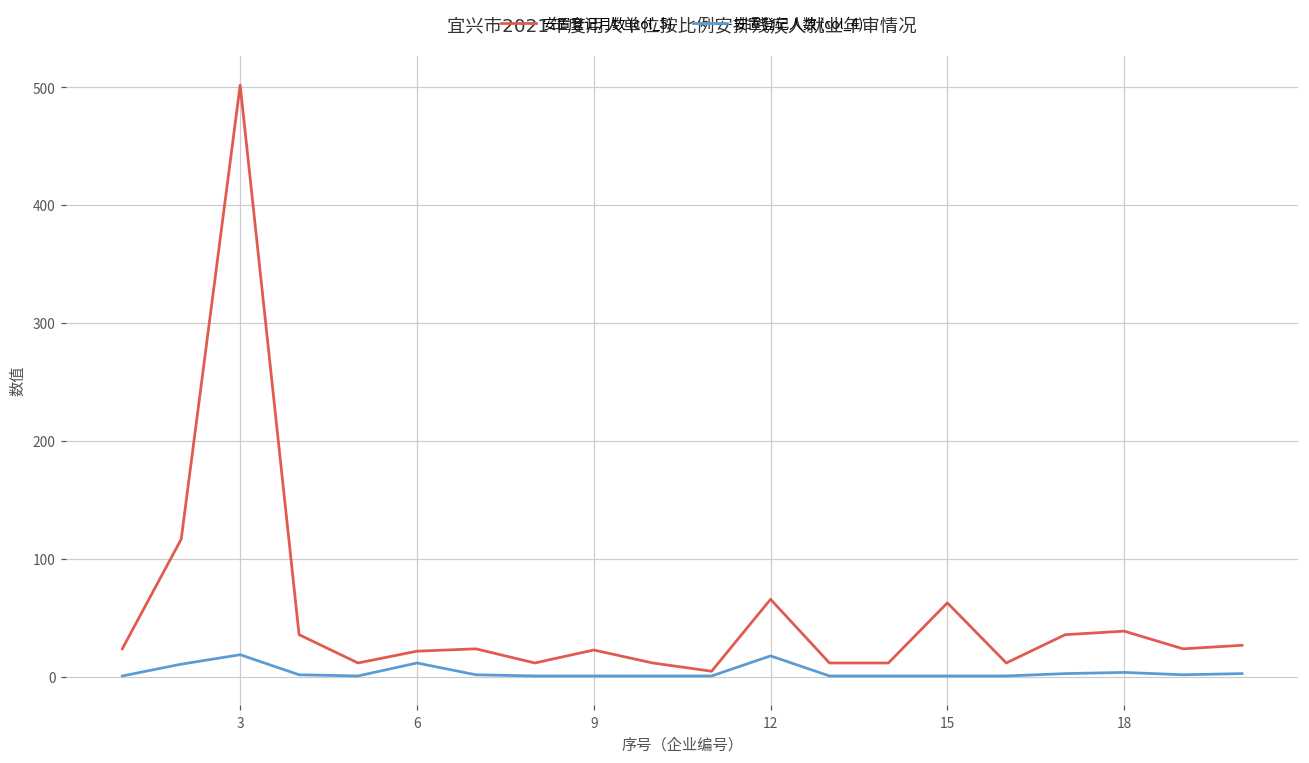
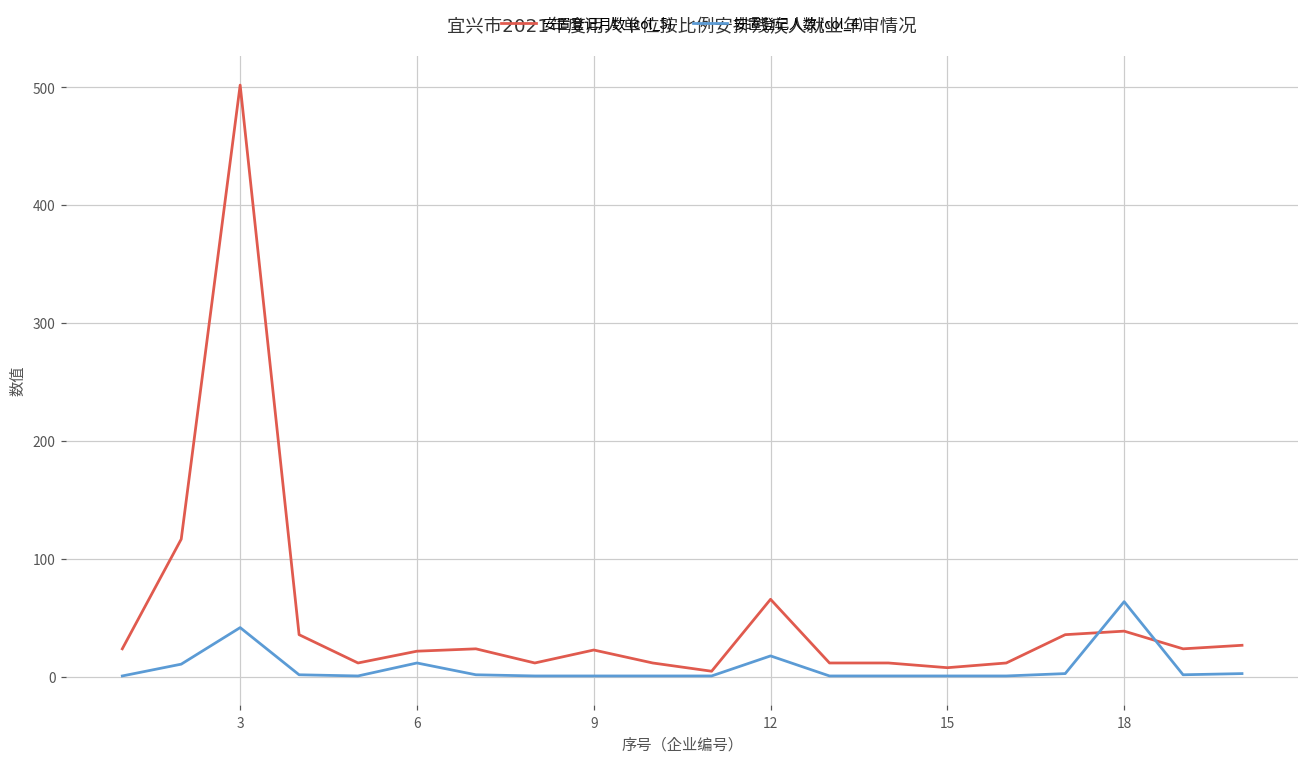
安置登记人数 (col_4), 3: 19 -> 42
安置登记月数 (col_5), 15: 63 -> 8
安置登记人数 (col_4), 18: 4 -> 64
